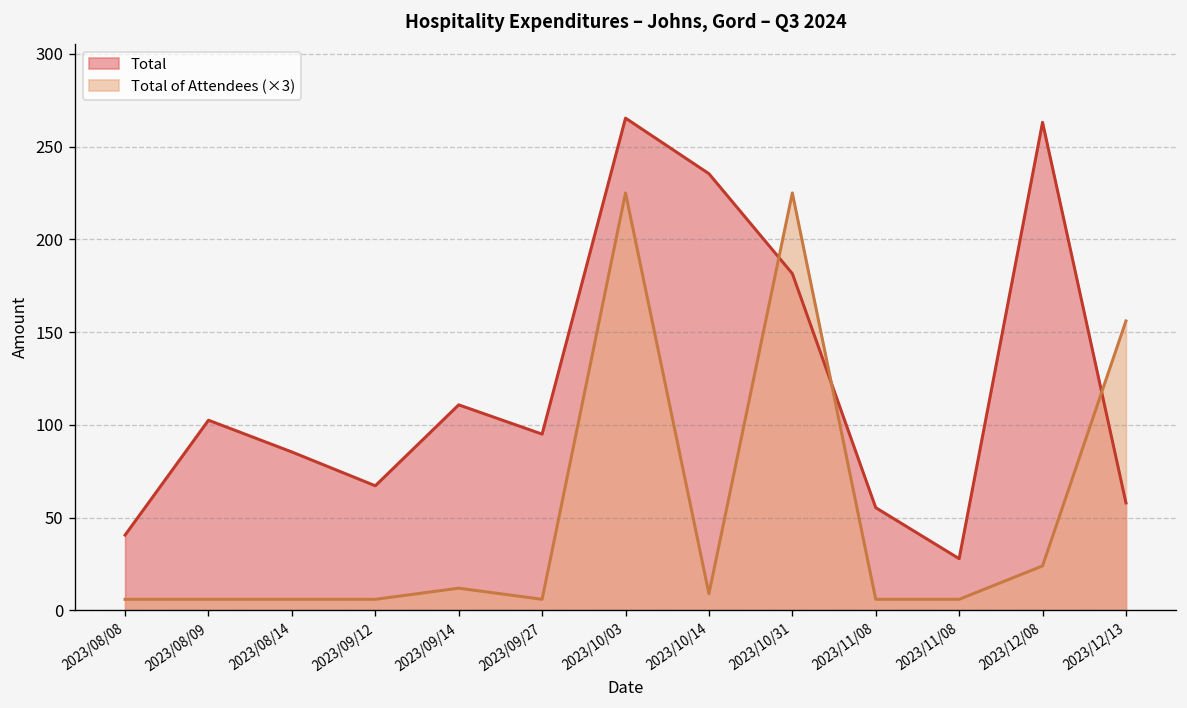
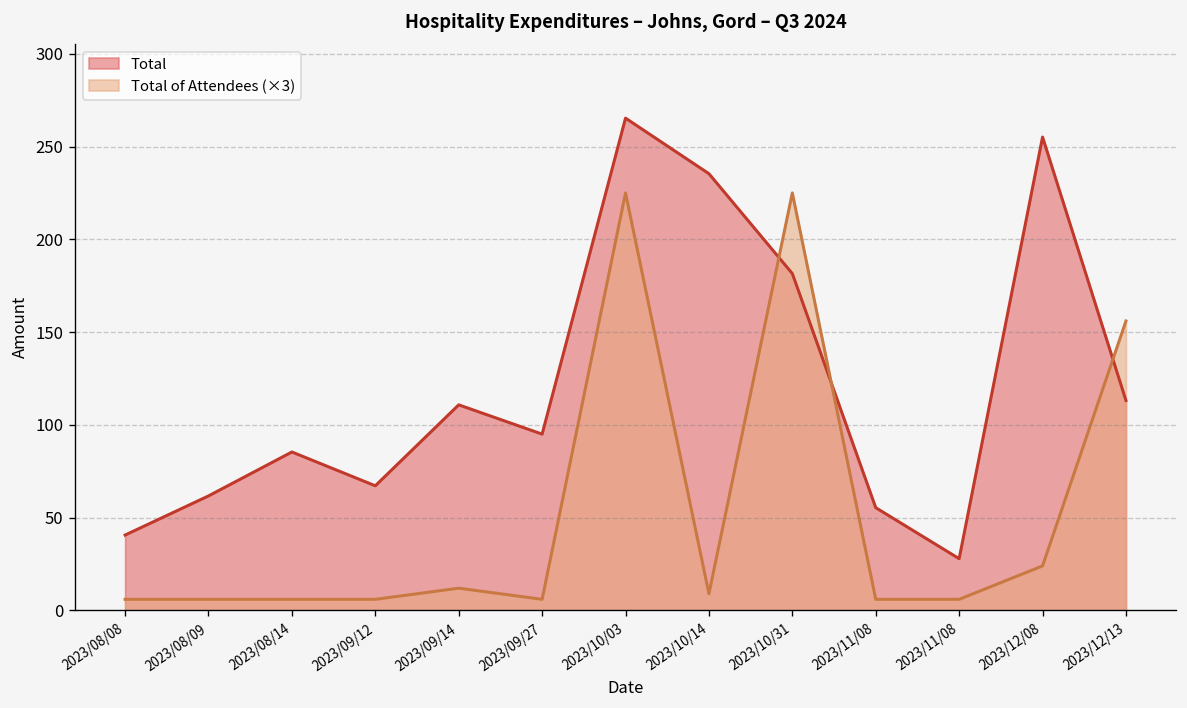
Total, 2023/08/09: 103 -> 62
Total, 2023/12/08: 263 -> 255
Total, 2023/12/13: 58 -> 113
